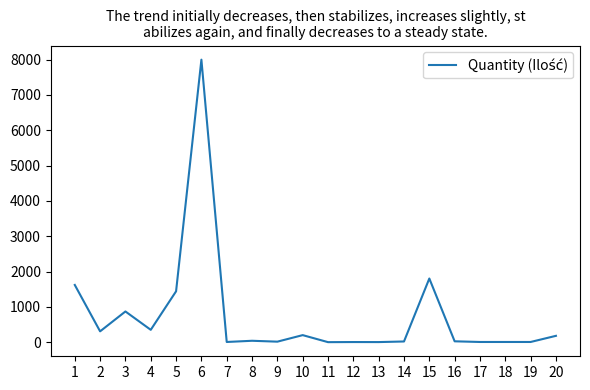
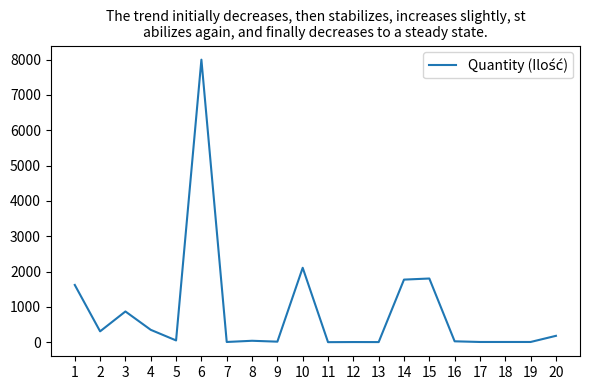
5: 1400 -> 100
10: 200 -> 2100
14: 0 -> 1800
